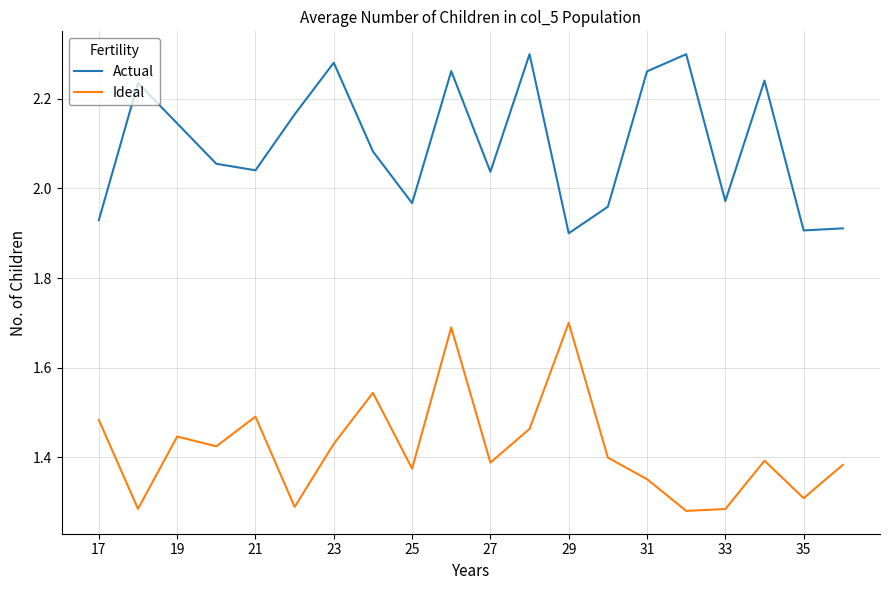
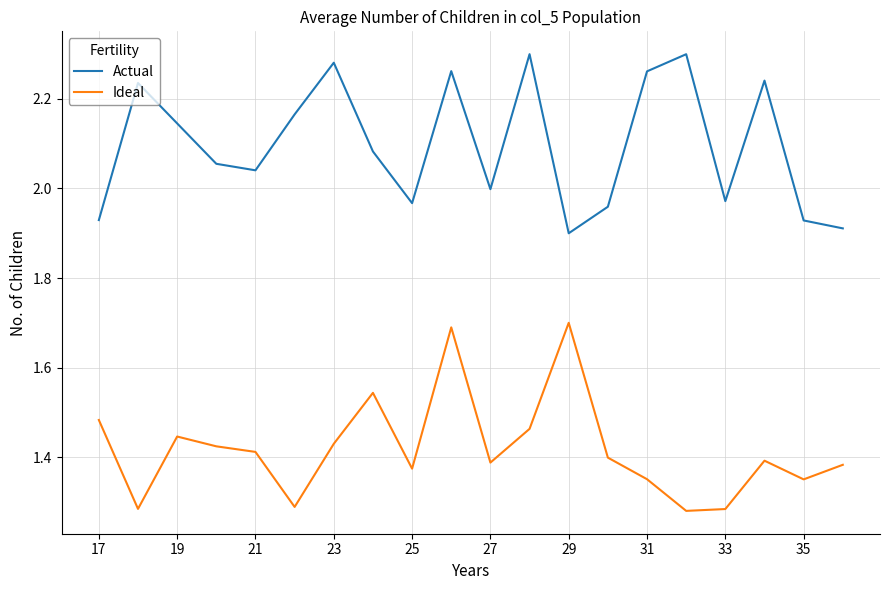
Ideal, 21: 1.49 -> 1.41
Actual, 27: 2.04 -> 2.00
Actual, 35: 1.91 -> 1.93
Ideal, 35: 1.31 -> 1.35
